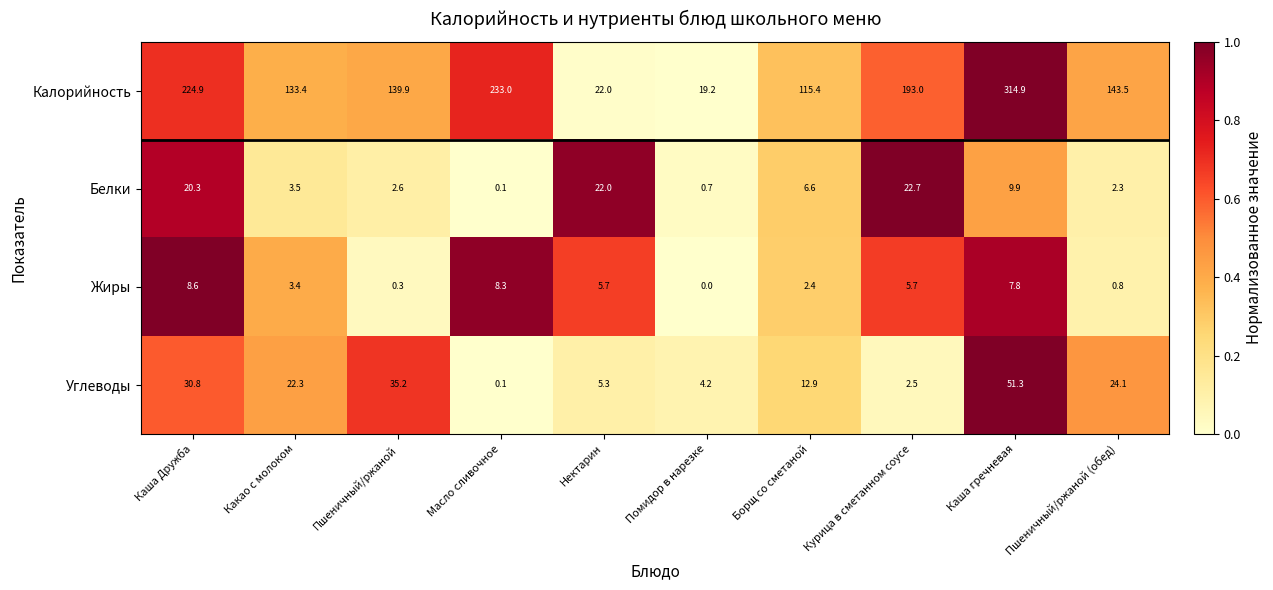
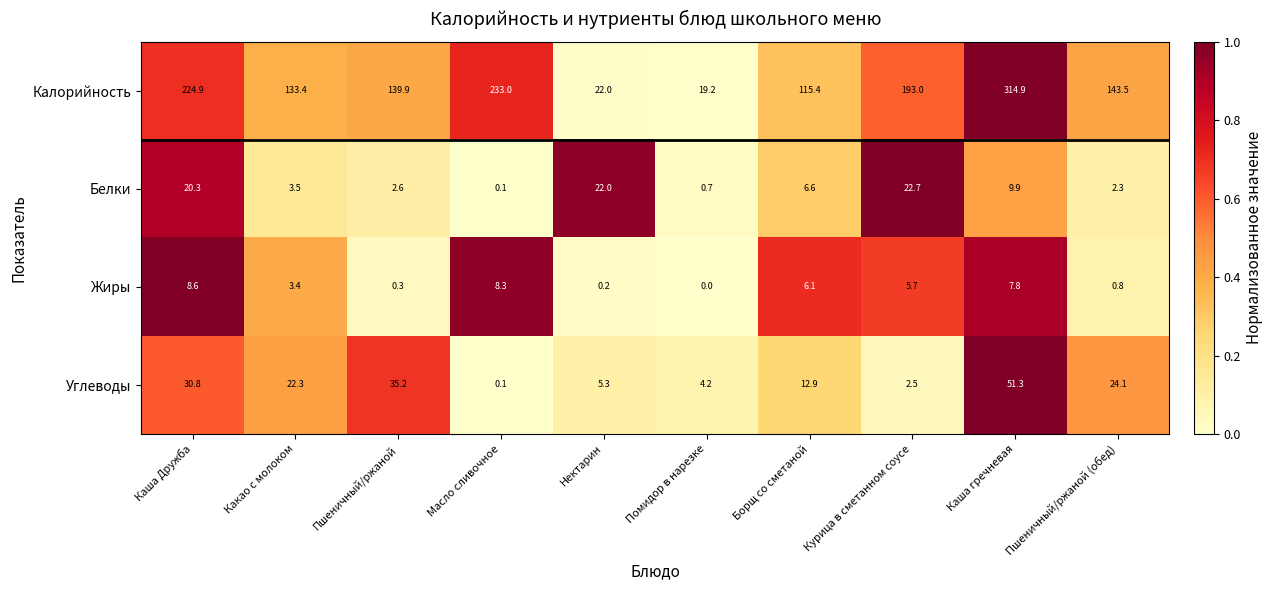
Жиры, Нектарин: 5.7 -> 0.2
Жиры, Борщ со сметаной: 2.4 -> 6.1
